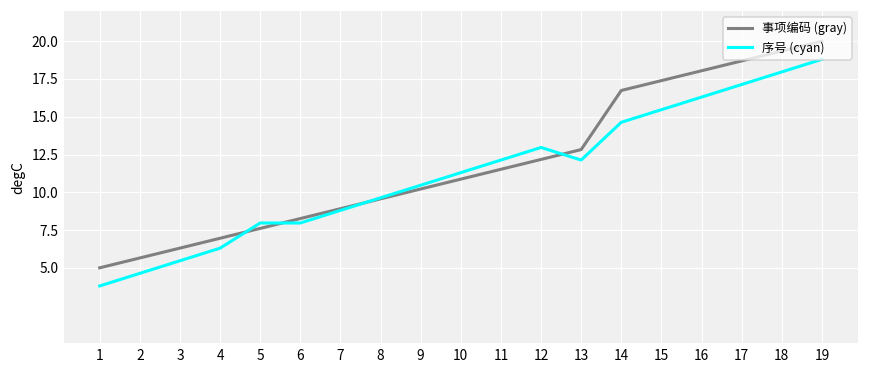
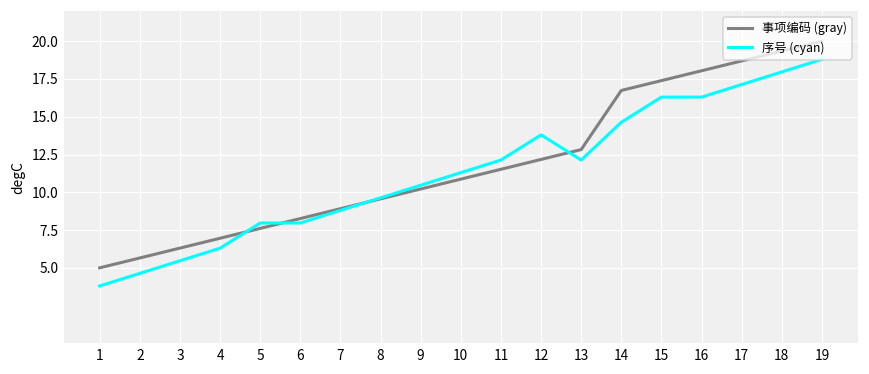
序号 (cyan), 12: 13.0 -> 13.8
序号 (cyan), 15: 15.5 -> 16.3
